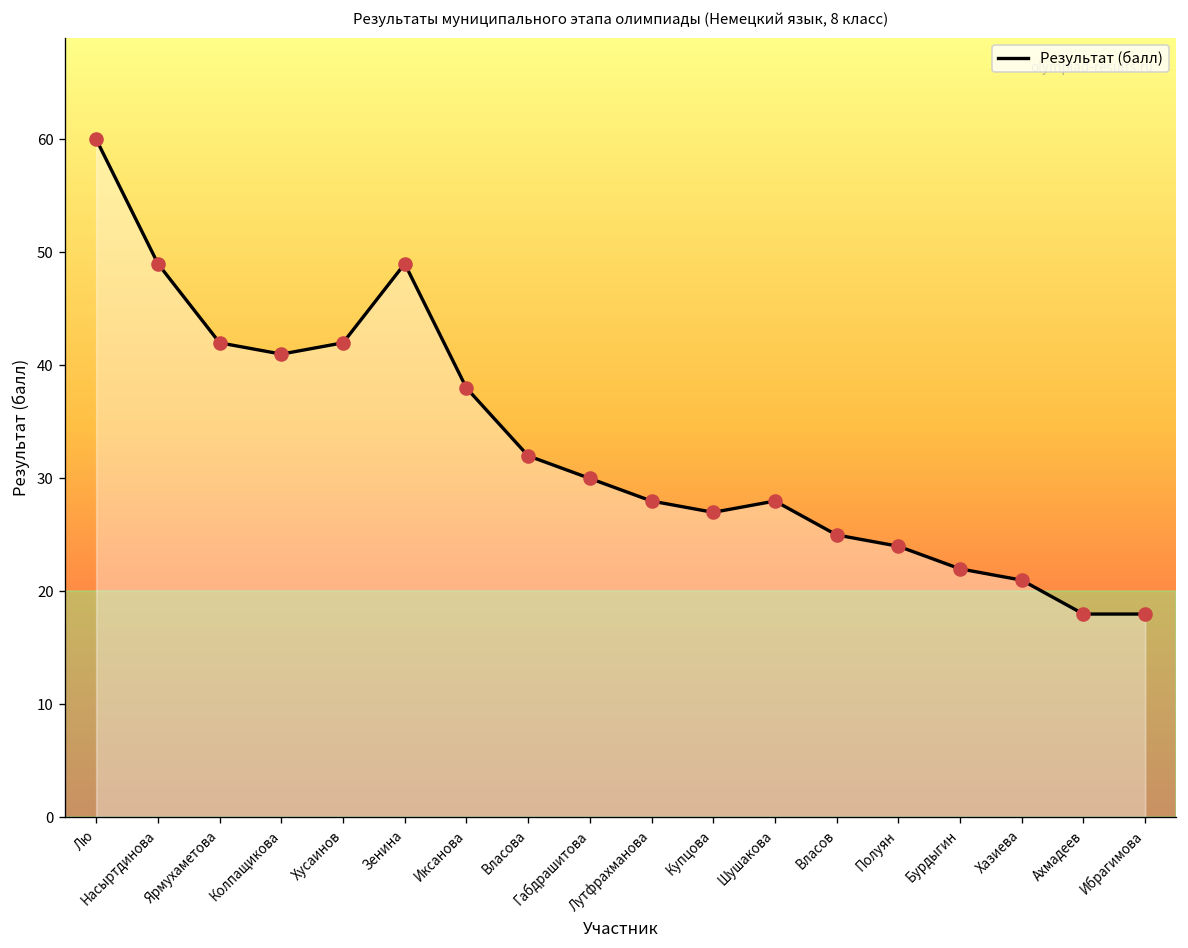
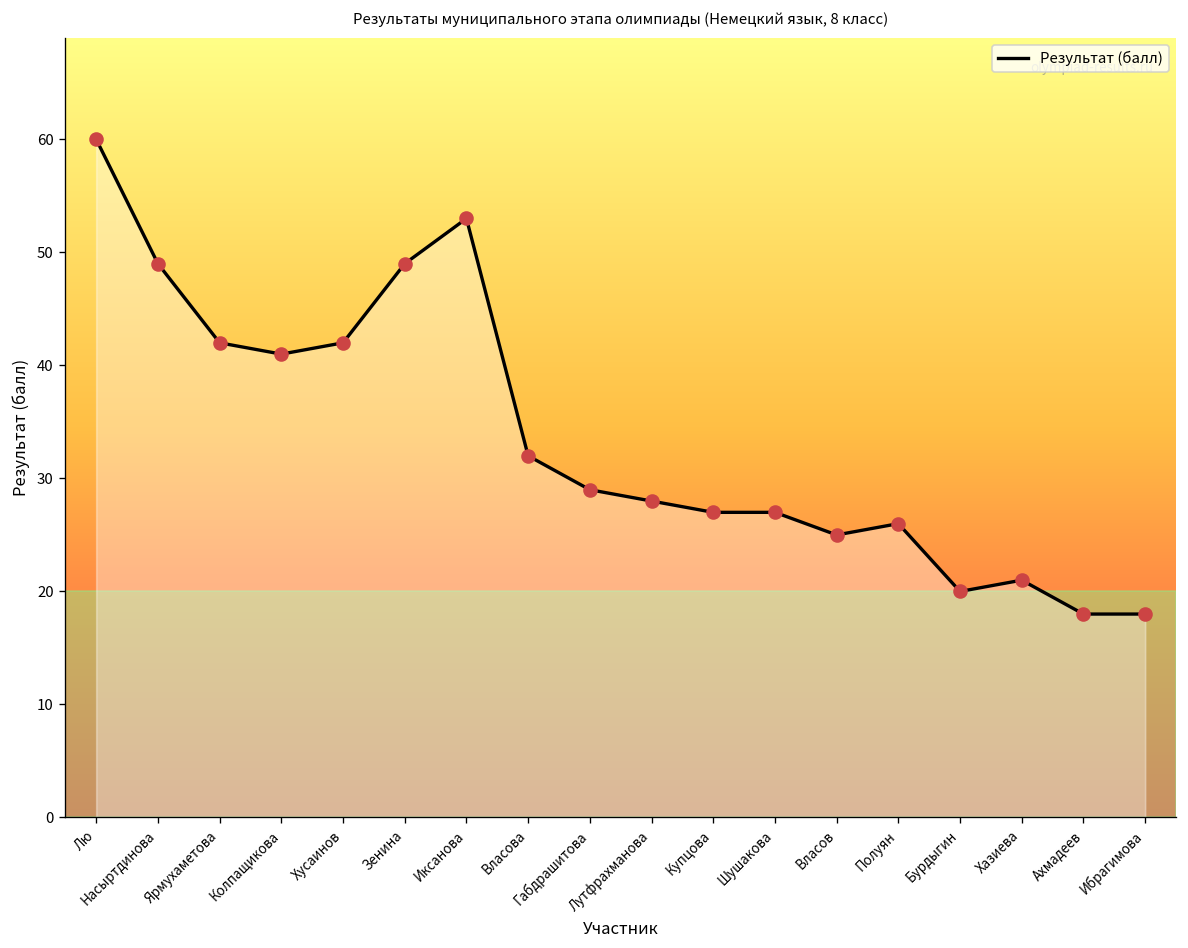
Иксанова: 38 -> 53
Габдрашитова: 30 -> 29
Шушакова: 28 -> 27
Полуян: 24 -> 26
Бурдыгин: 22 -> 20
